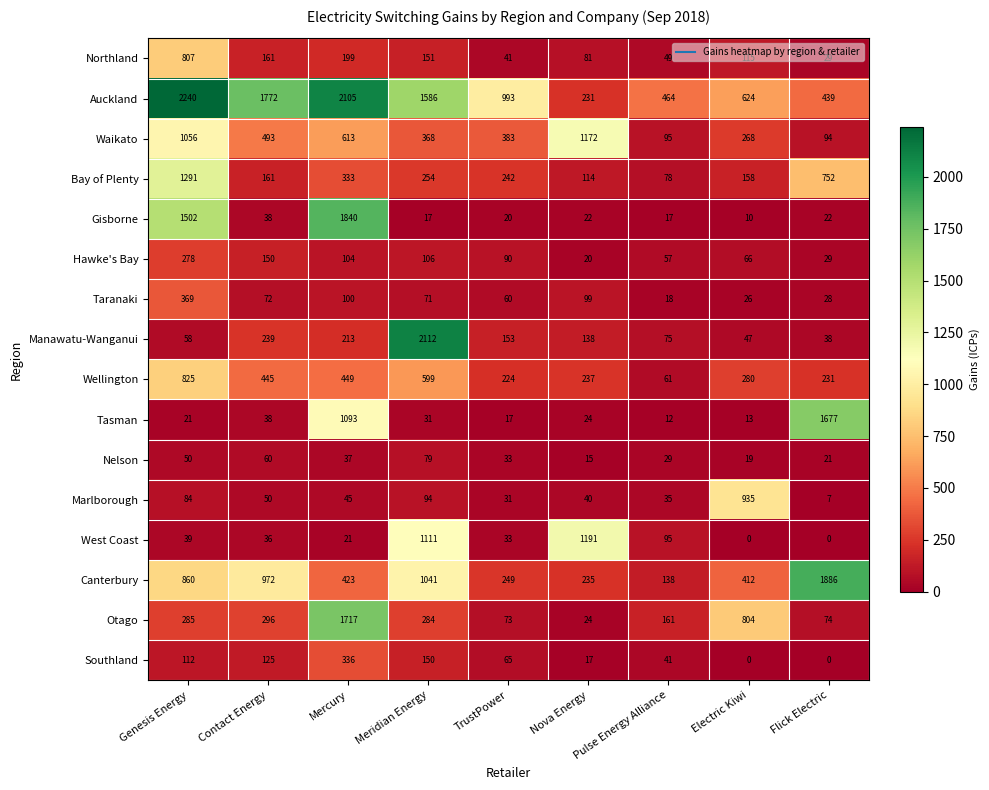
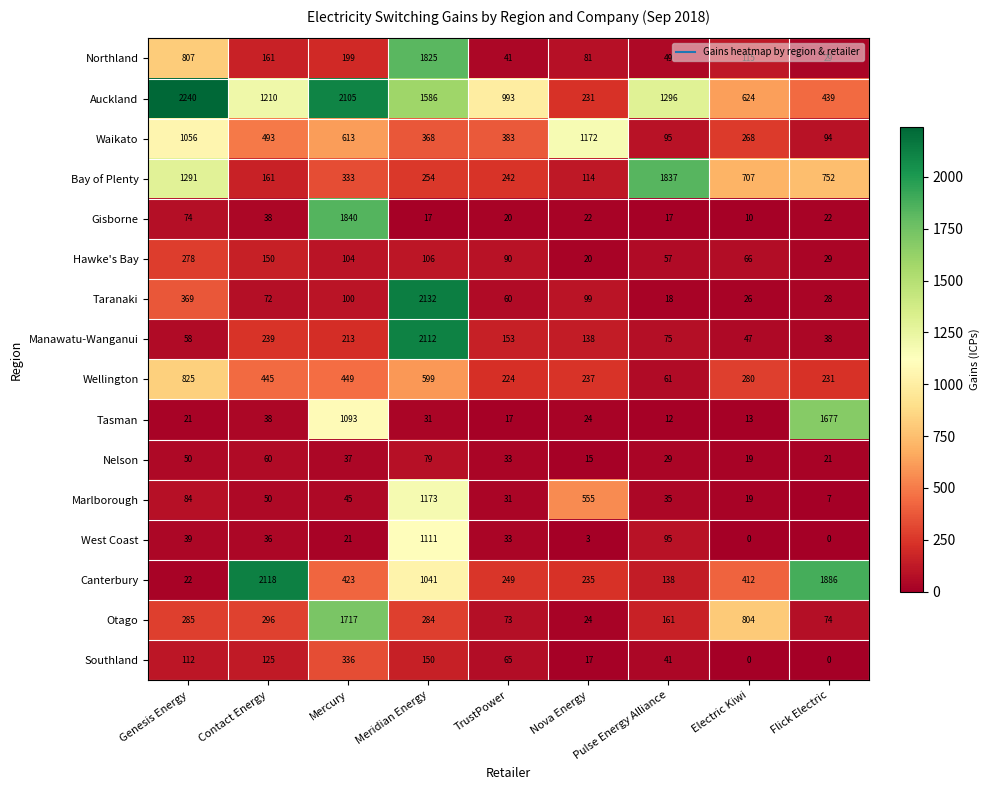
Northland, Meridian Energy: 151 -> 1825
Auckland, Contact Energy: 1772 -> 1210
Auckland, Pulse Energy Alliance: 464 -> 1296
Bay of Plenty, Pulse Energy Alliance: 78 -> 1837
Bay of Plenty, Electric Kiwi: 158 -> 707
Gisborne, Genesis Energy: 1502 -> 74
Taranaki, Meridian Energy: 71 -> 2132
Marlborough, Meridian Energy: 94 -> 1173
Marlborough, Nova Energy: 40 -> 555
Marlborough, Electric Kiwi: 935 -> 19
West Coast, Nova Energy: 1191 -> 3
Canterbury, Genesis Energy: 860 -> 22
Canterbury, Contact Energy: 972 -> 2118
